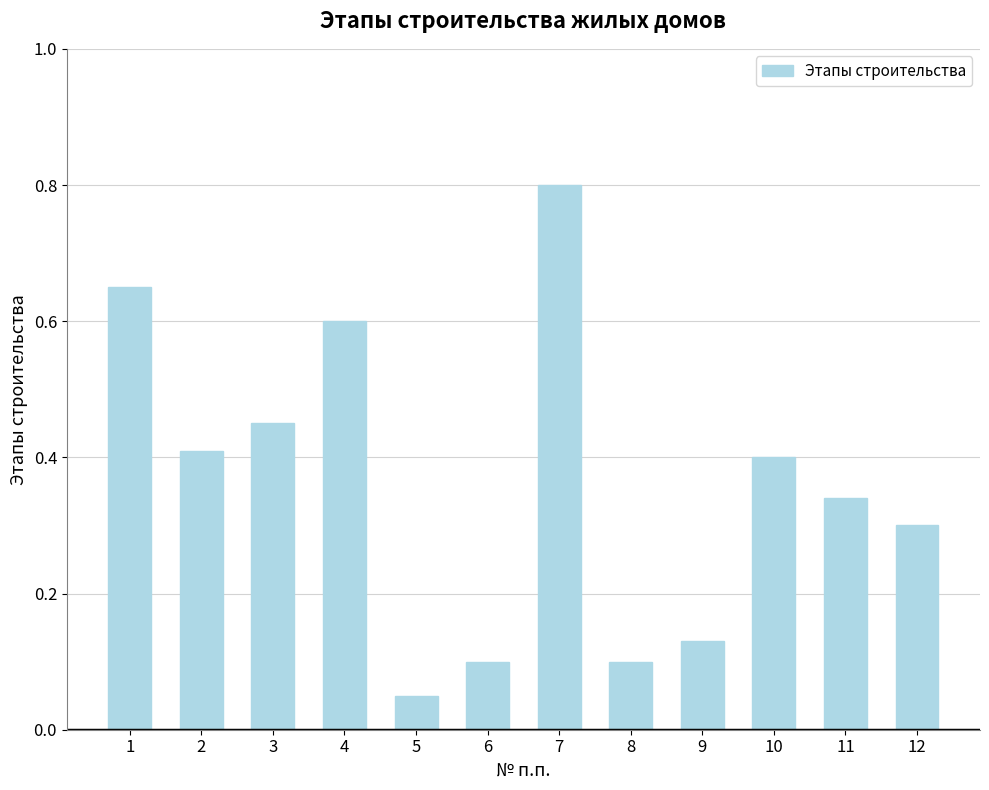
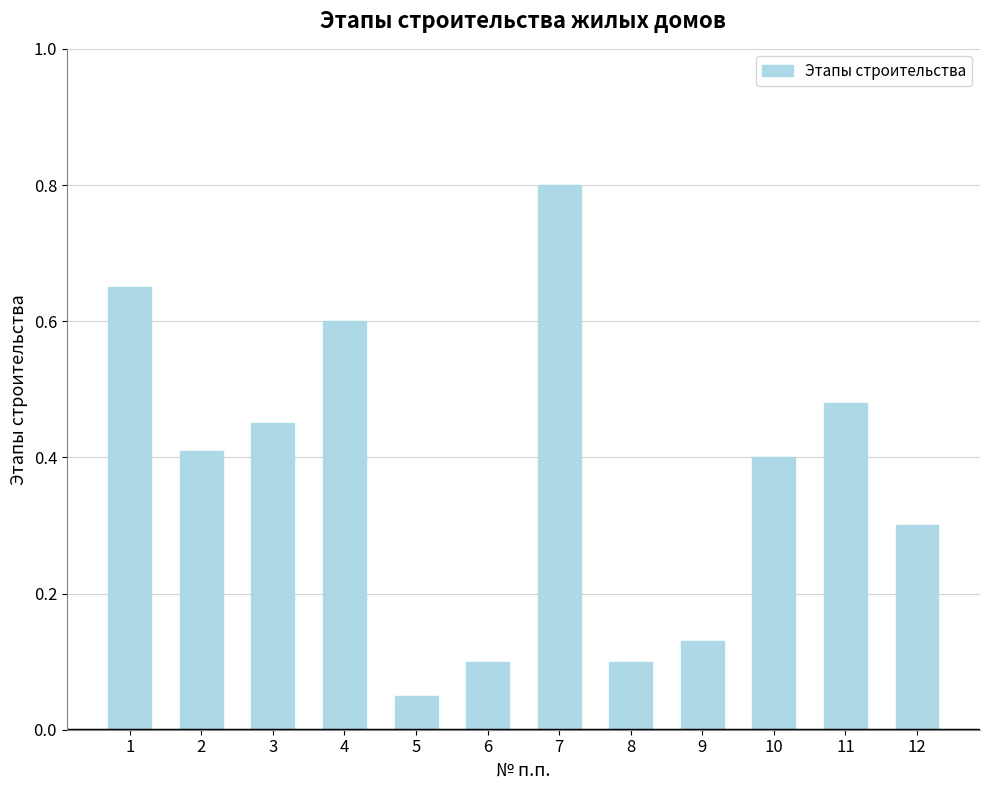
11: 0.34 -> 0.48
